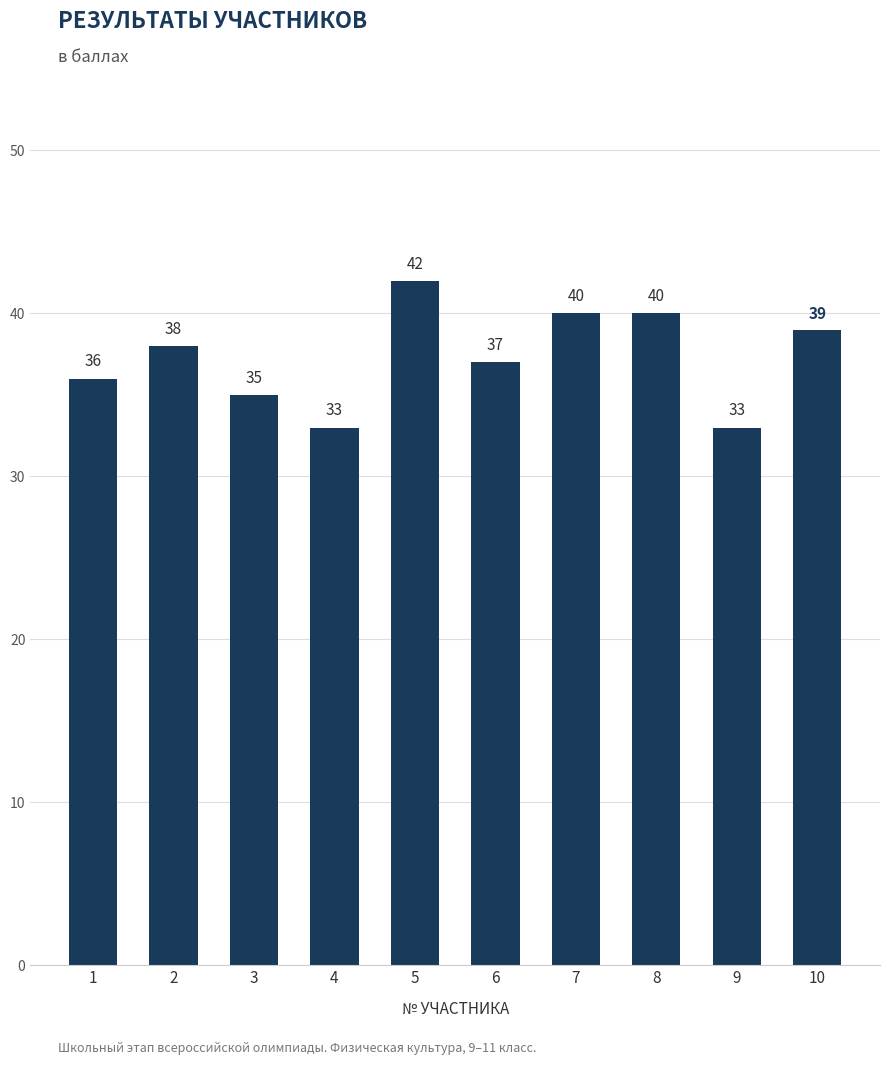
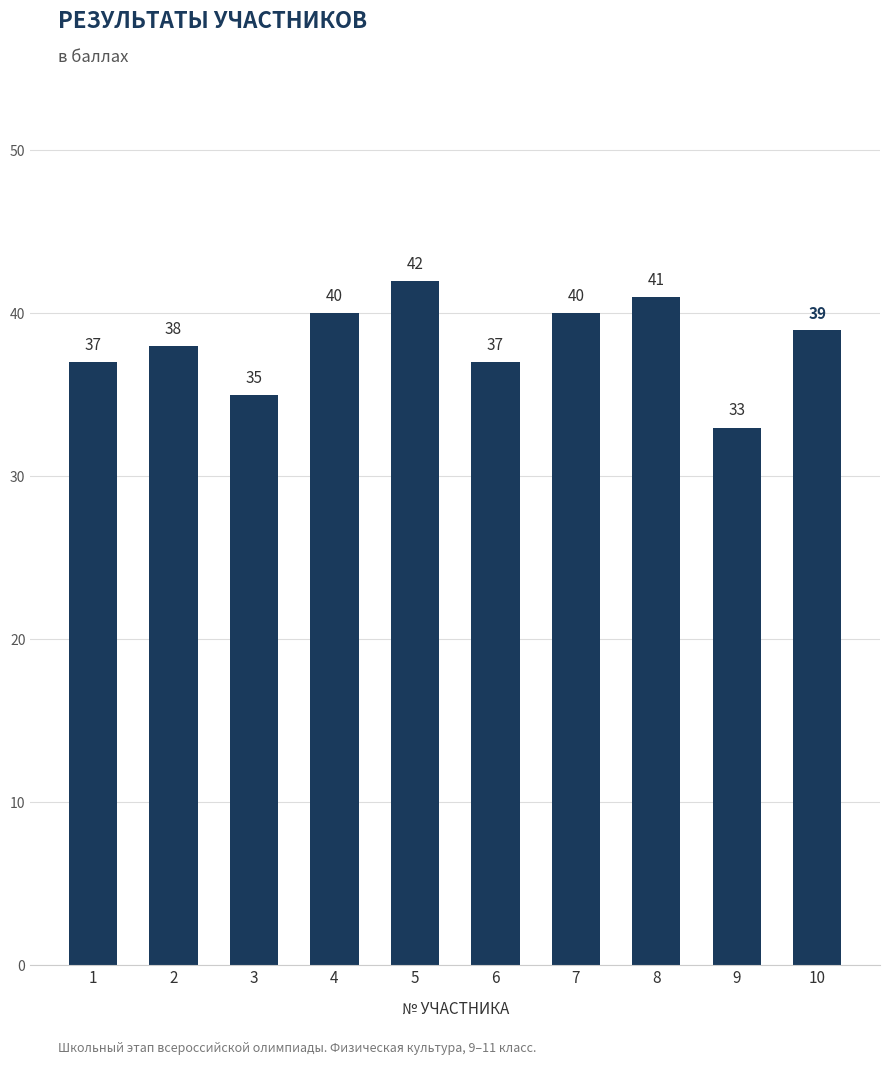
1: 36 -> 37
4: 33 -> 40
8: 40 -> 41
